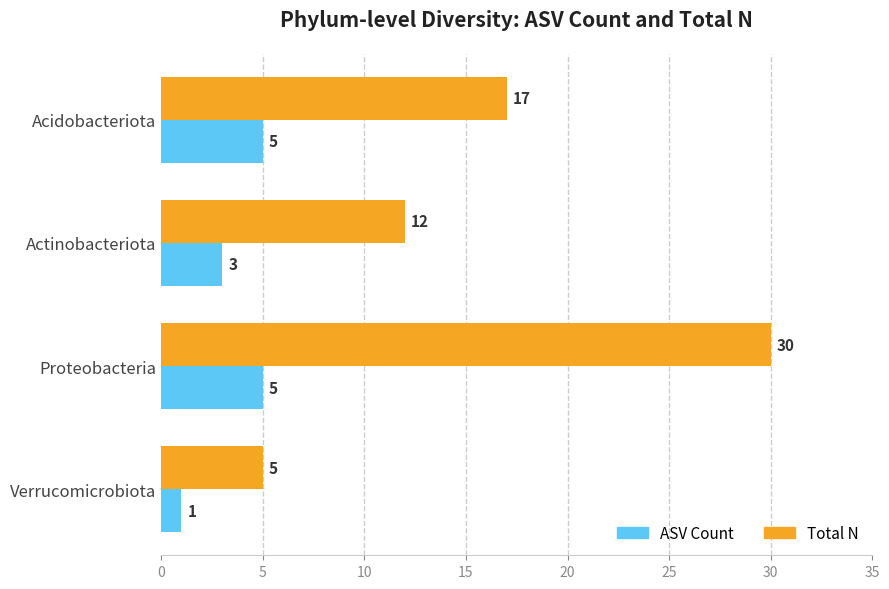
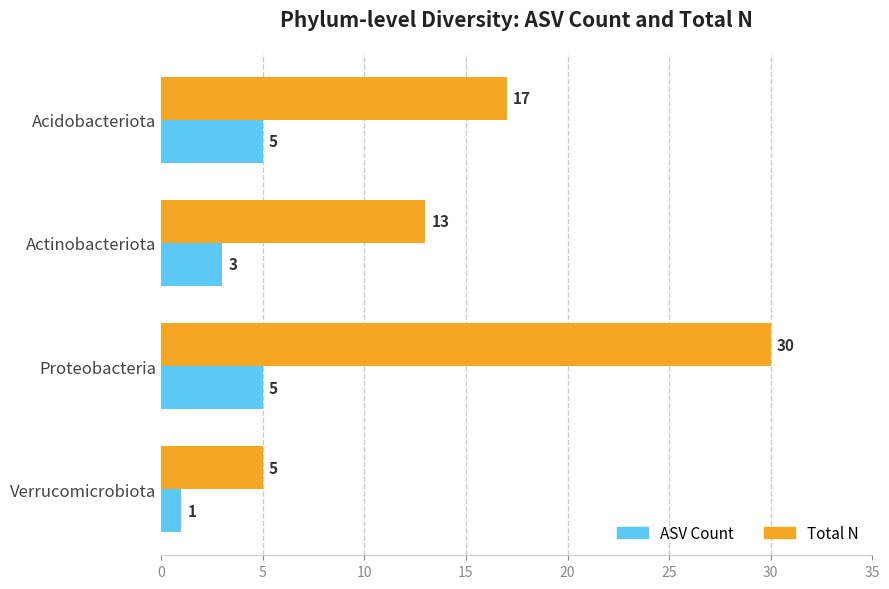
Total N, Actinobacteriota: 12 -> 13
